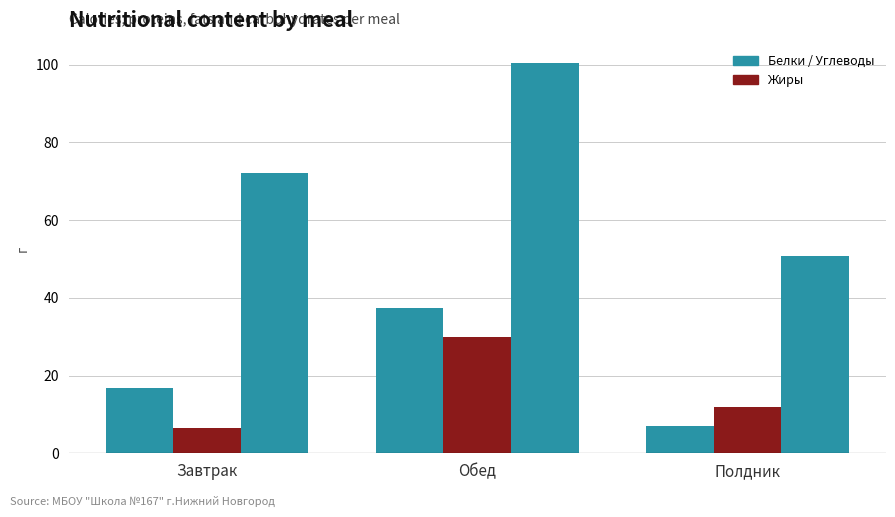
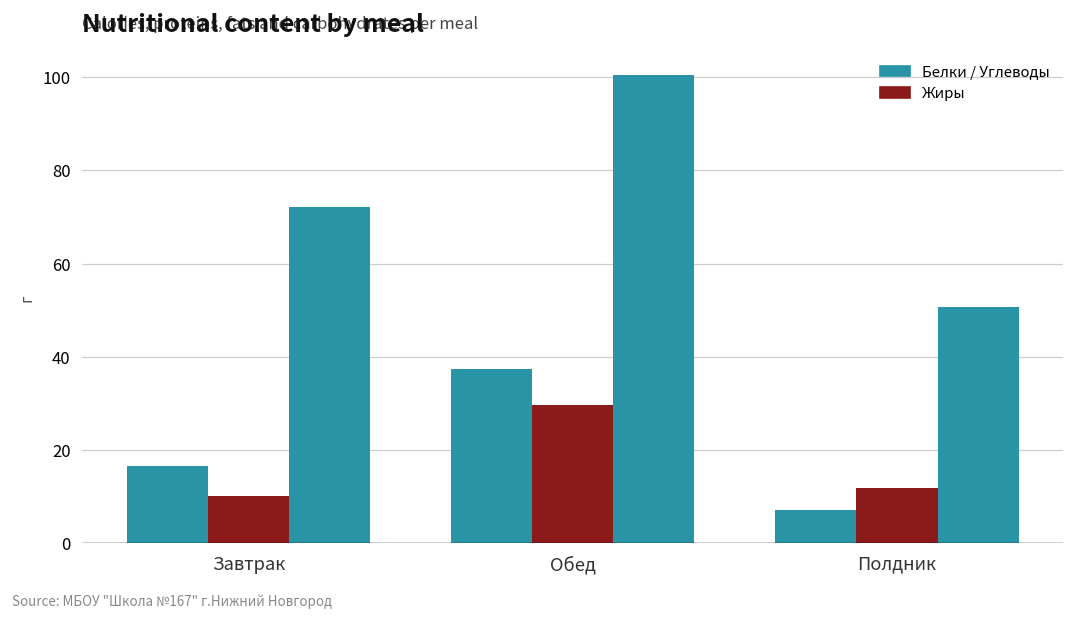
Жиры, Завтрак: 6 -> 10
